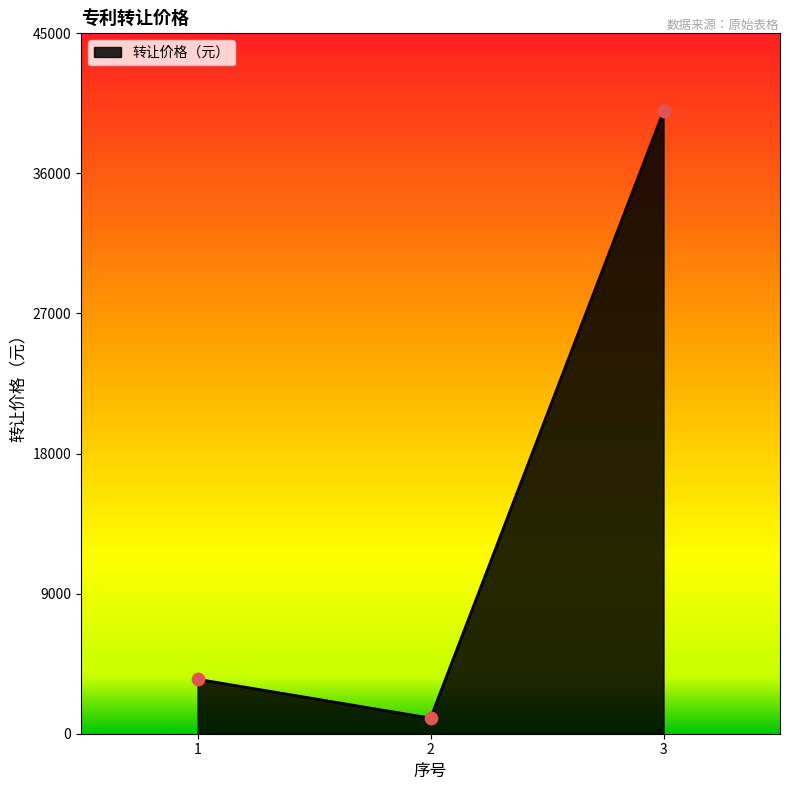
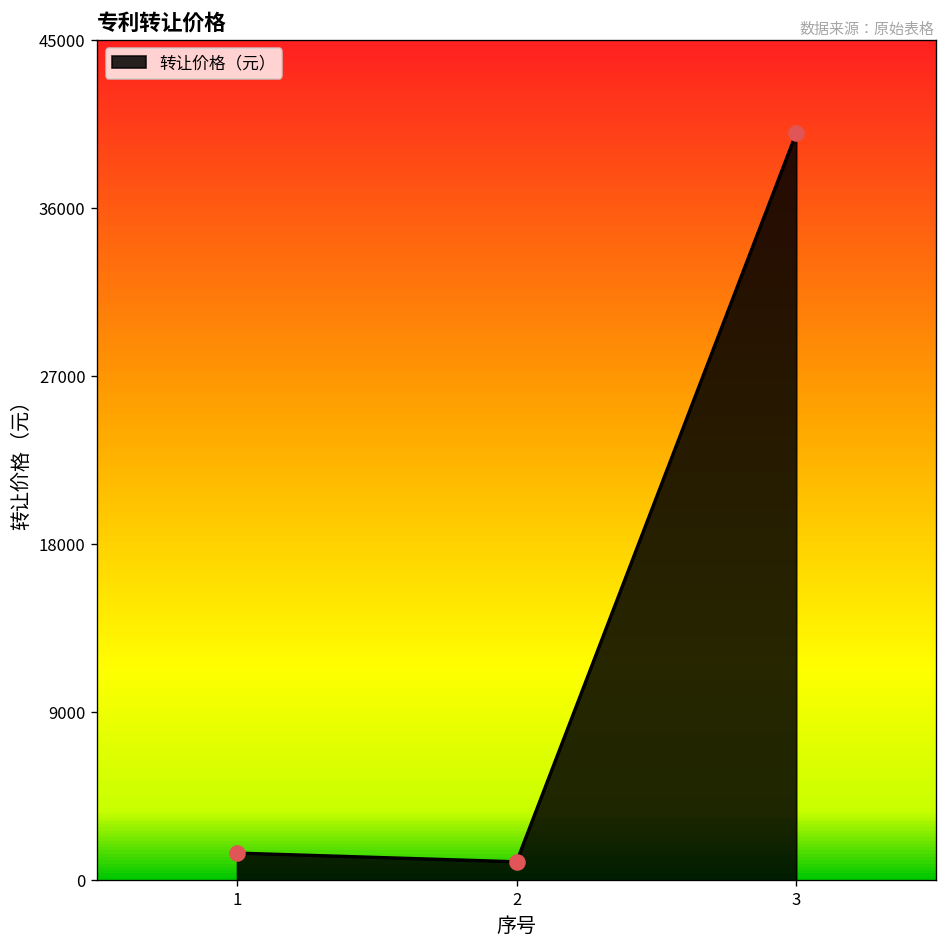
1: 3500 -> 1500
